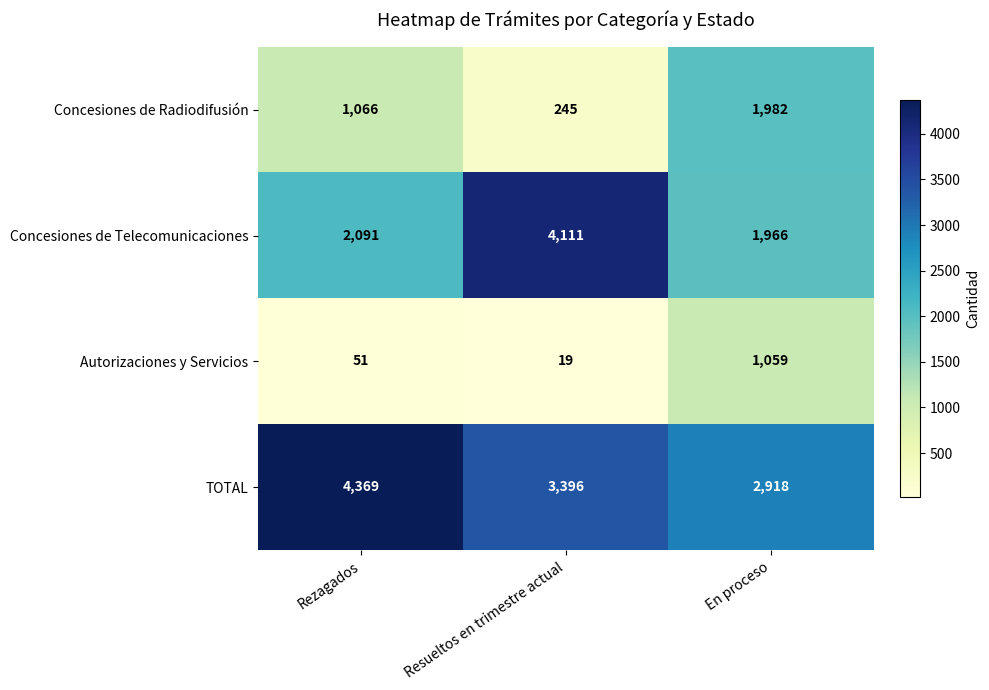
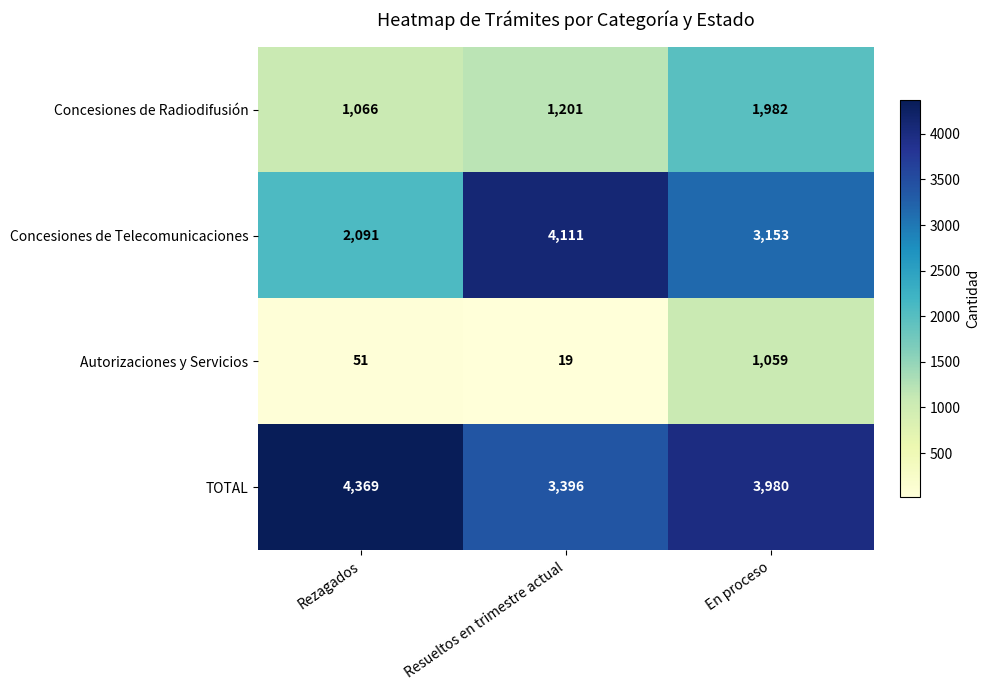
Concesiones de Radiodifusión, Resueltos en trimestre actual: 245 -> 1,201
Concesiones de Telecomunicaciones, En proceso: 1,966 -> 3,153
TOTAL, En proceso: 2,918 -> 3,980
